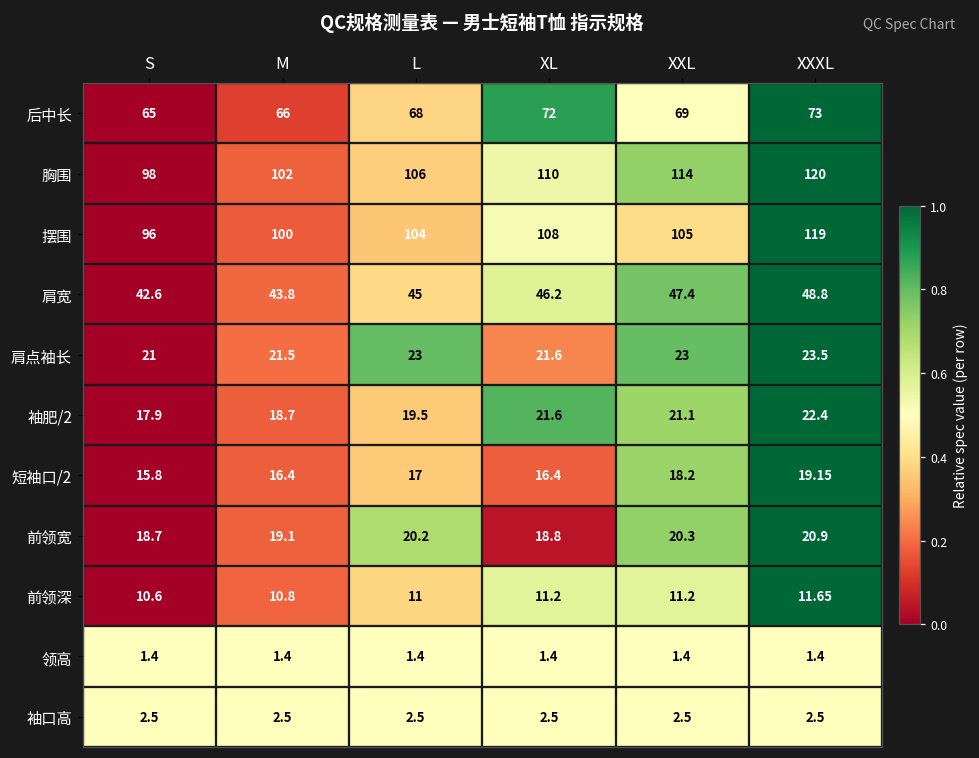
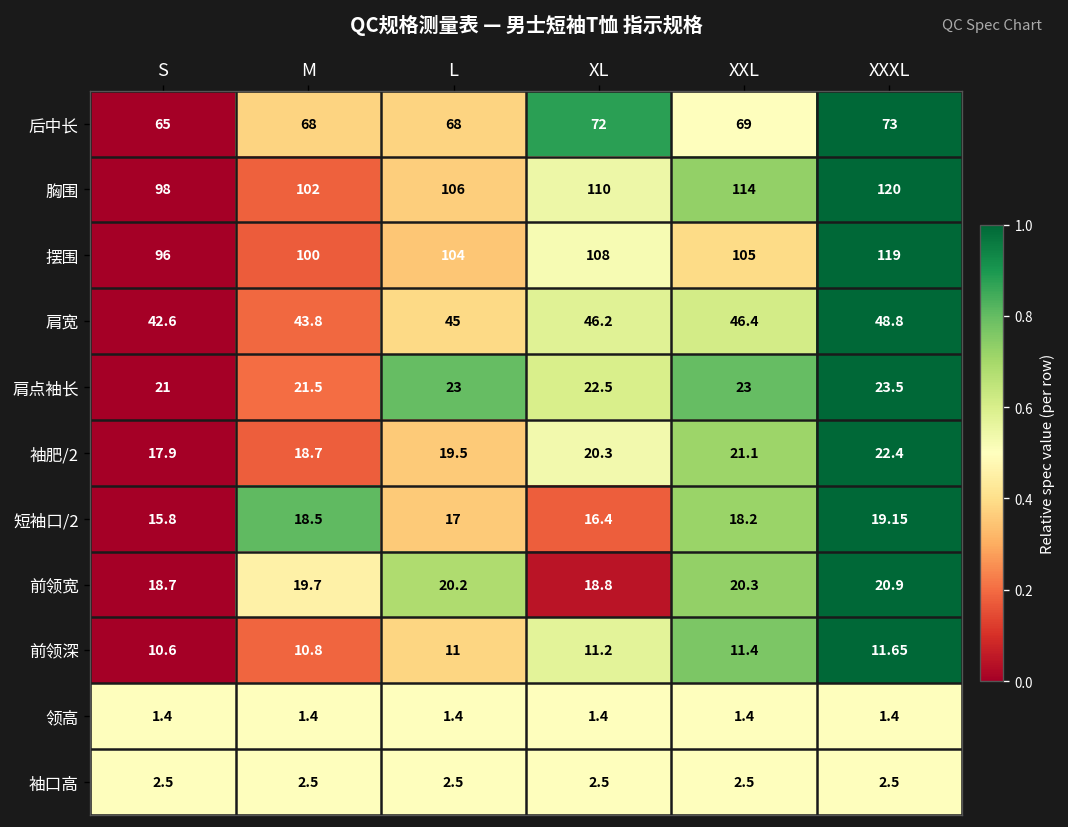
后中长, M: 66 -> 68
肩宽, XXL: 47.4 -> 46.4
肩点袖长, XL: 21.6 -> 22.5
袖肥/2, XL: 21.6 -> 20.3
短袖口/2, M: 16.4 -> 18.5
前领宽, M: 19.1 -> 19.7
前领深, XXL: 11.2 -> 11.4
